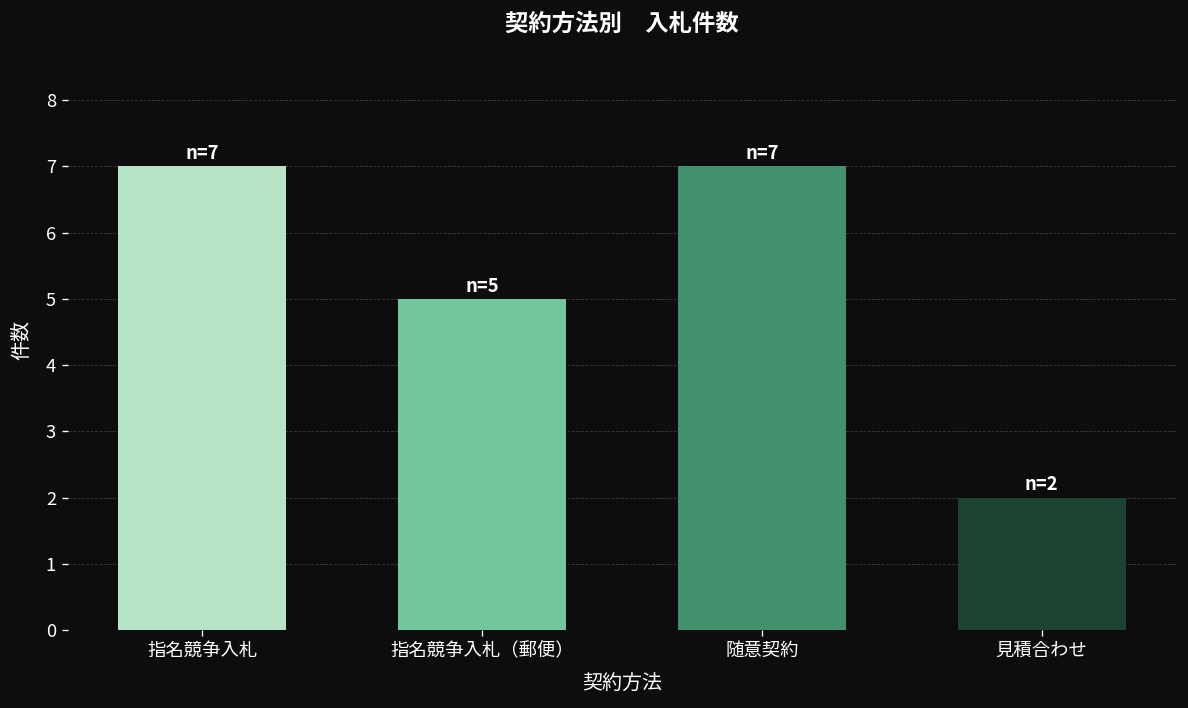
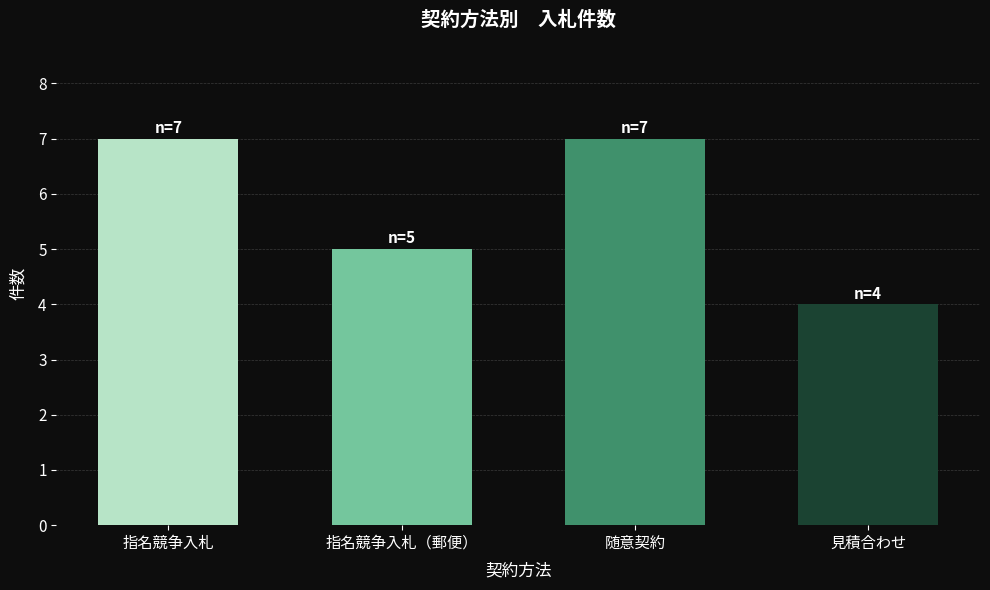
見積合わせ: 2 -> 4
